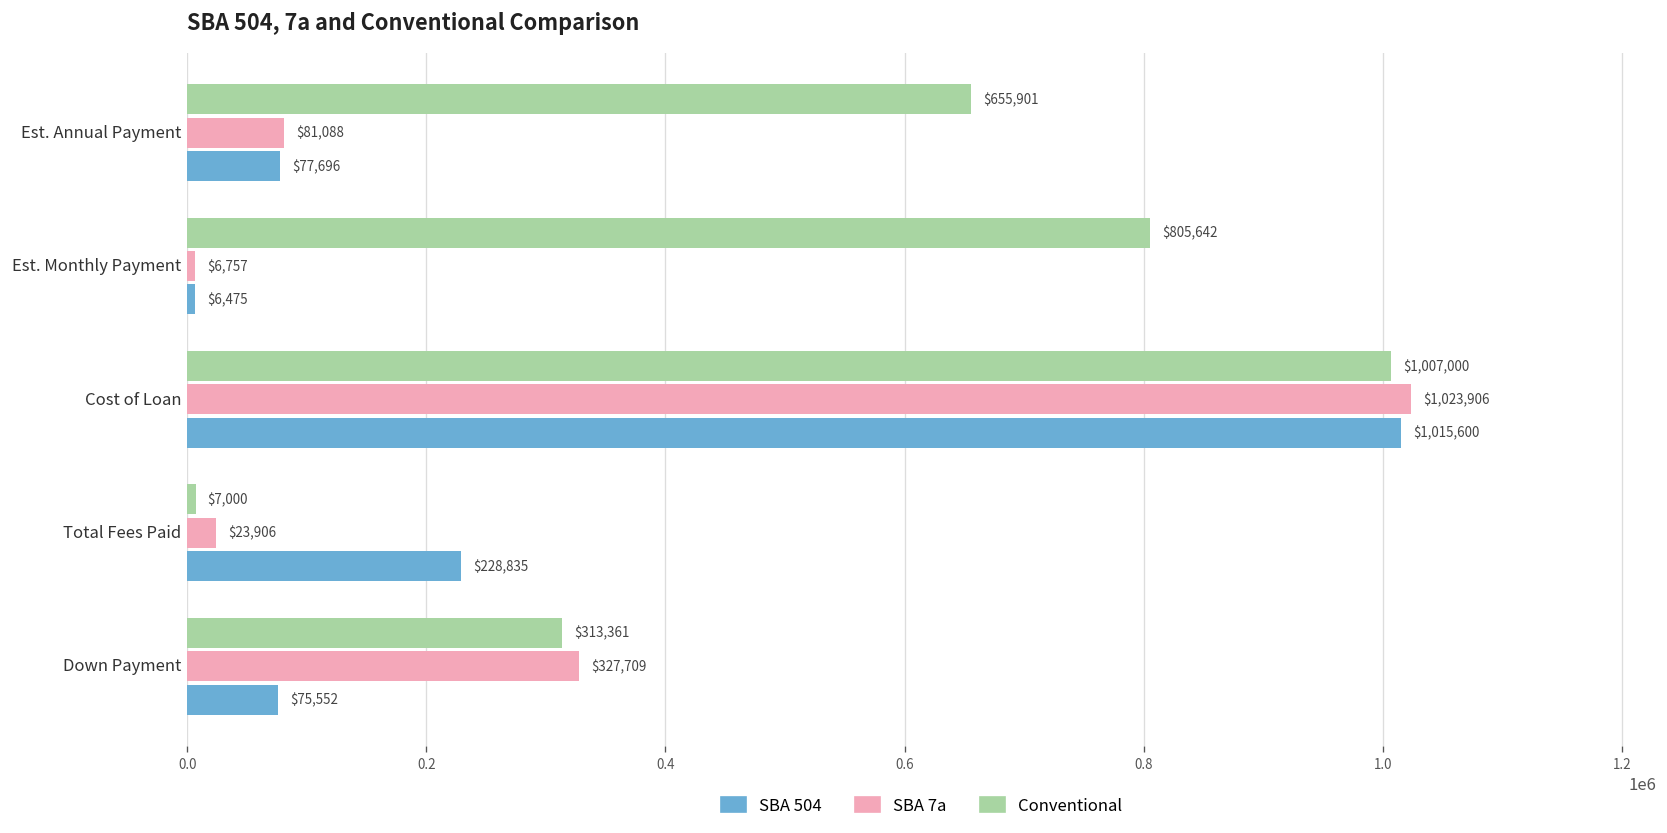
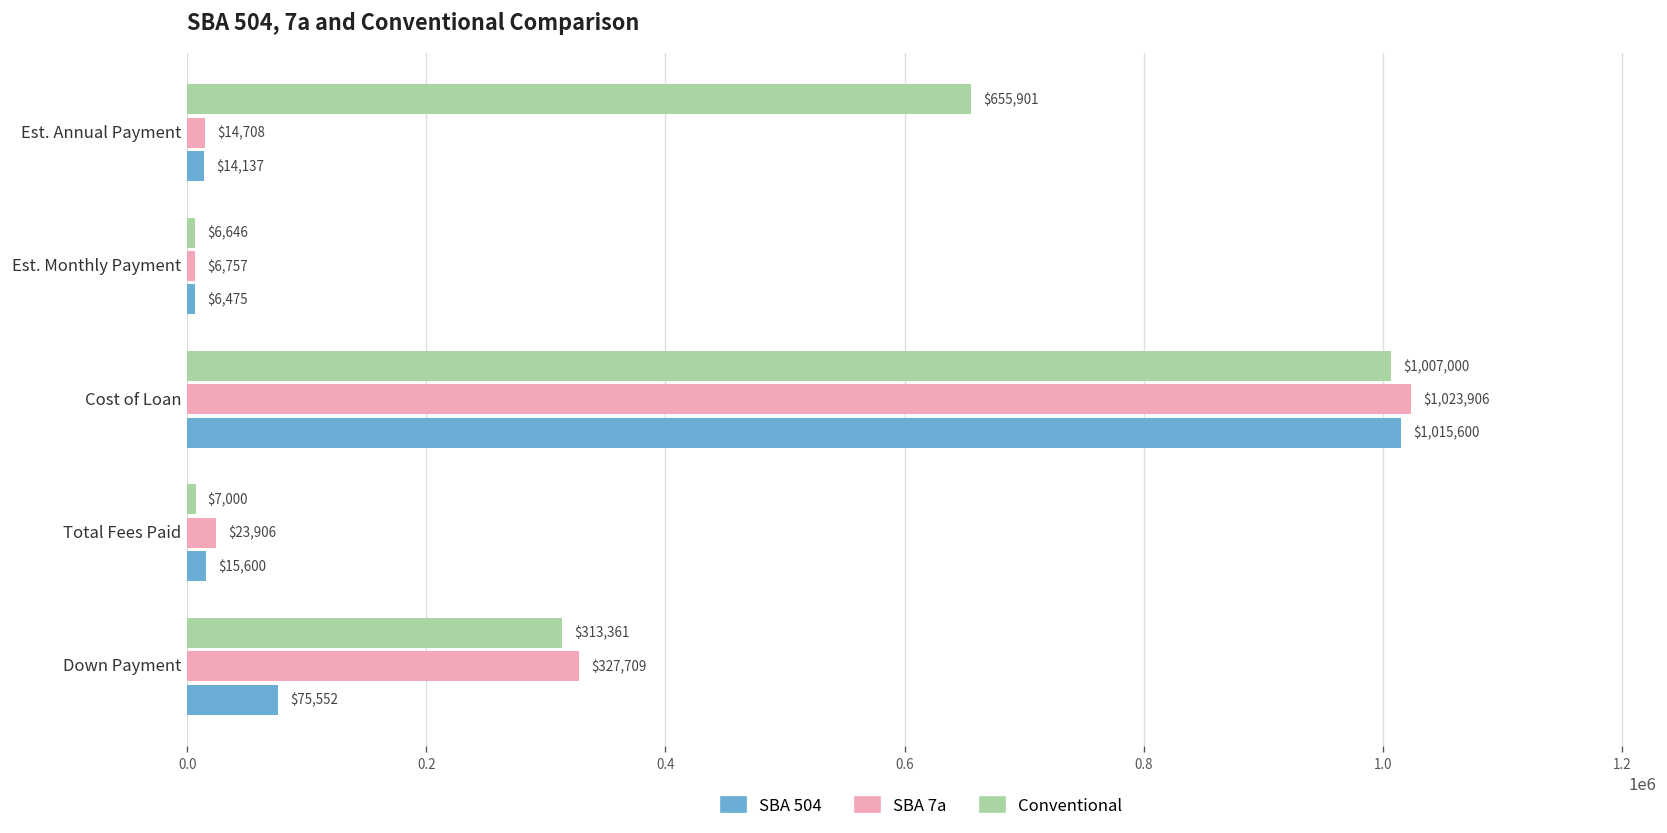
SBA 7a, Est. Annual Payment: $81,088 -> $14,708
SBA 504, Est. Annual Payment: $77,696 -> $14,137
Conventional, Est. Monthly Payment: $805,642 -> $6,646
SBA 504, Total Fees Paid: $228,835 -> $15,600
